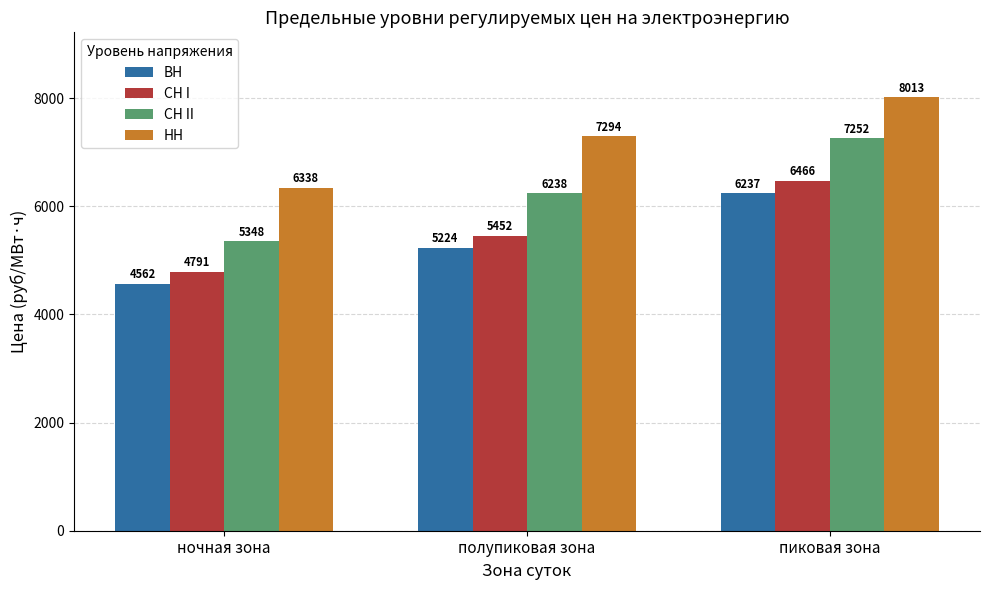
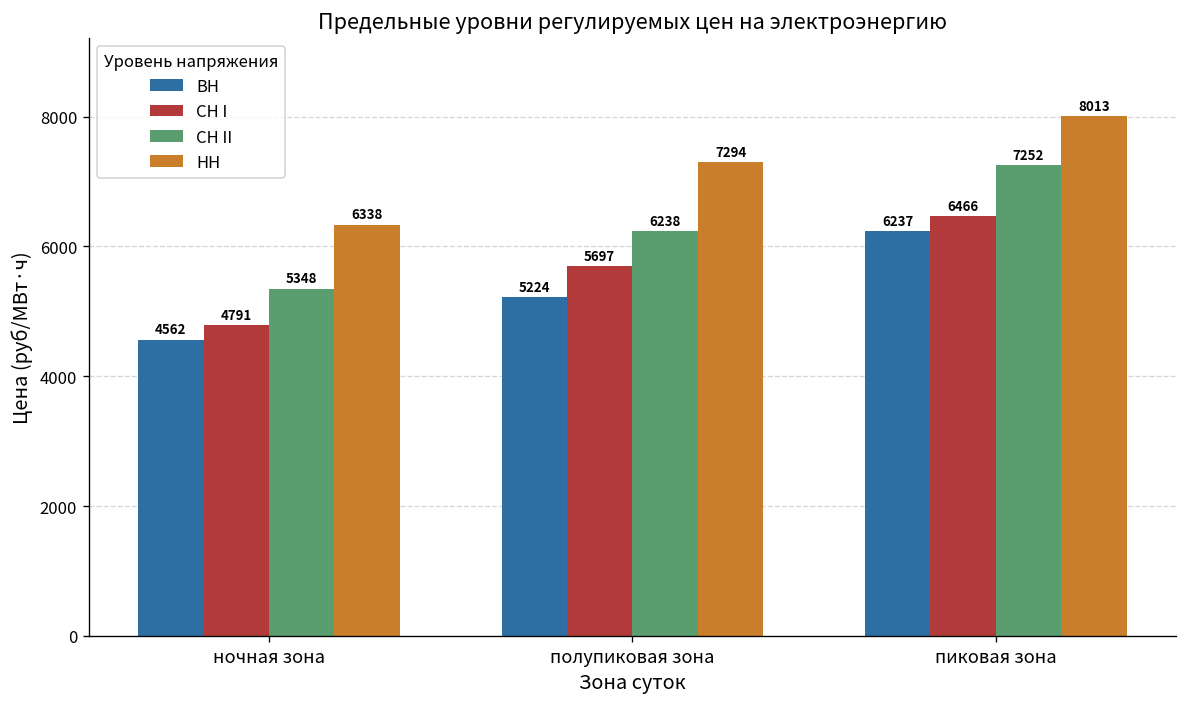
СН I, полупиковая зона: 5452 -> 5697
